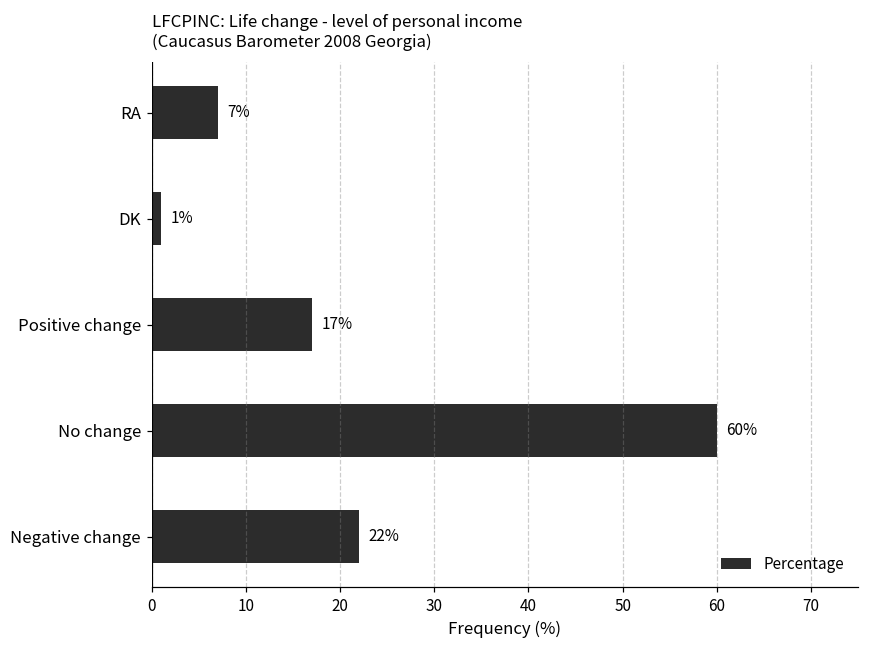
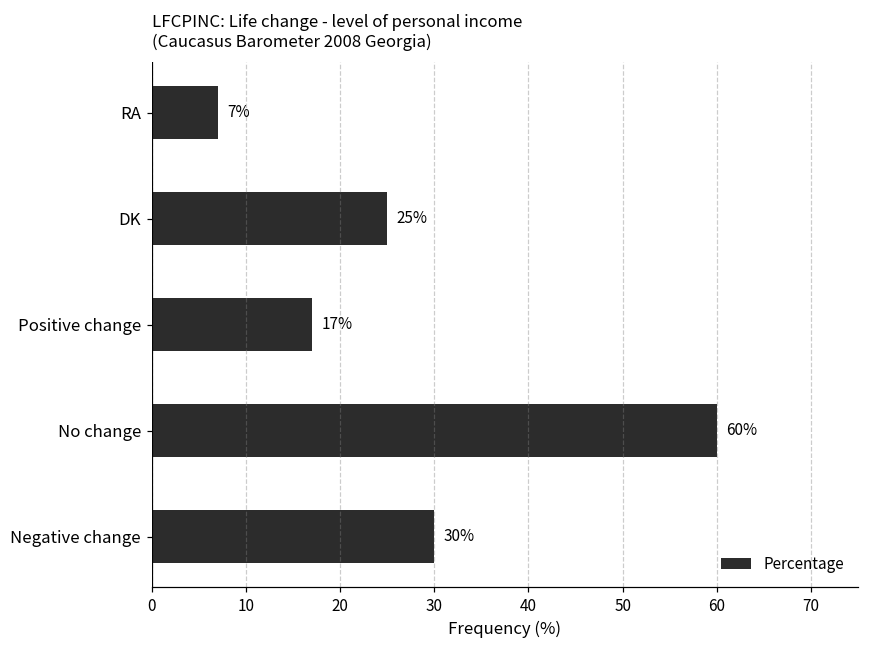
DK: 1% -> 25%
Negative change: 22% -> 30%
